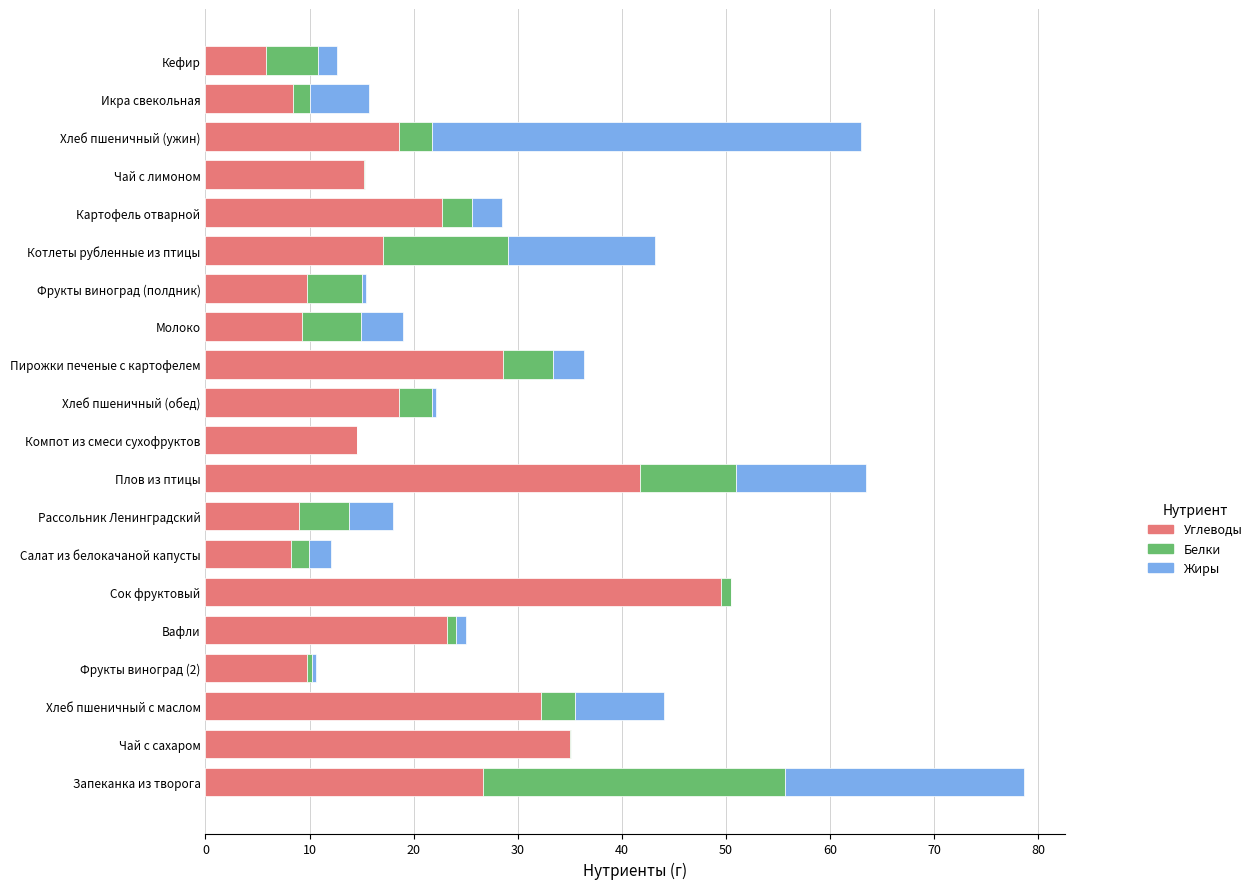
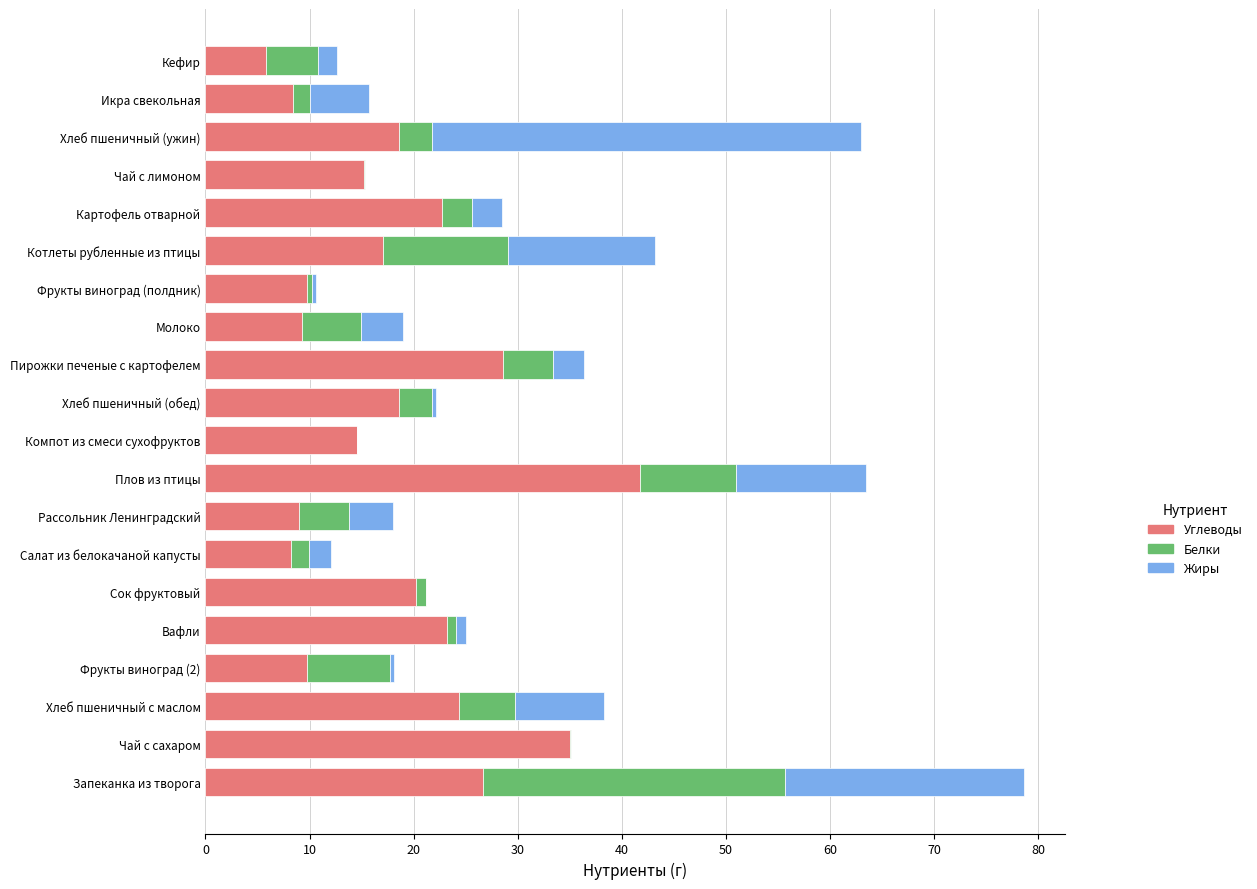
Белки, Фрукты виноград (полдник): 5.2 -> 0.4
Углеводы, Сок фруктовый: 49.5 -> 20.2
Белки, Фрукты виноград (2): 0.4 -> 7.9
Углеводы, Хлеб пшеничный с маслом: 32.3 -> 24.4
Белки, Хлеб пшеничный с маслом: 3.2 -> 5.3
